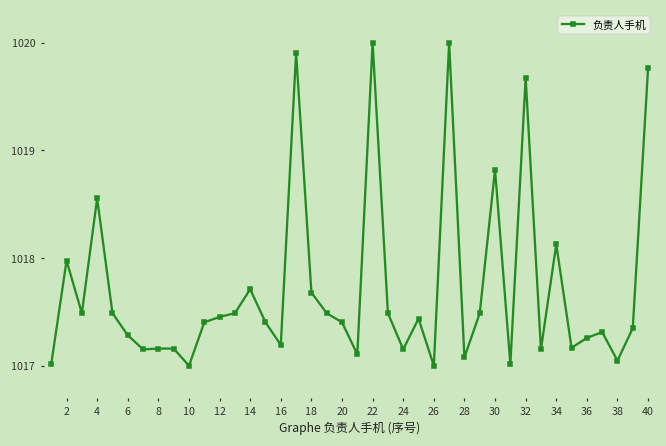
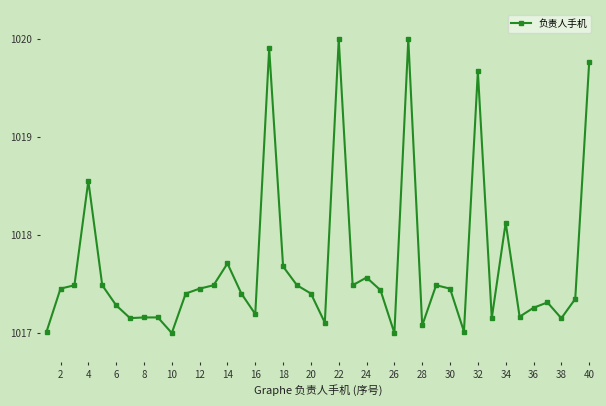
2: 1018.0 -> 1017.5
24: 1017.2 -> 1017.6
30: 1018.8 -> 1017.5
38: 1017.0 -> 1017.2
